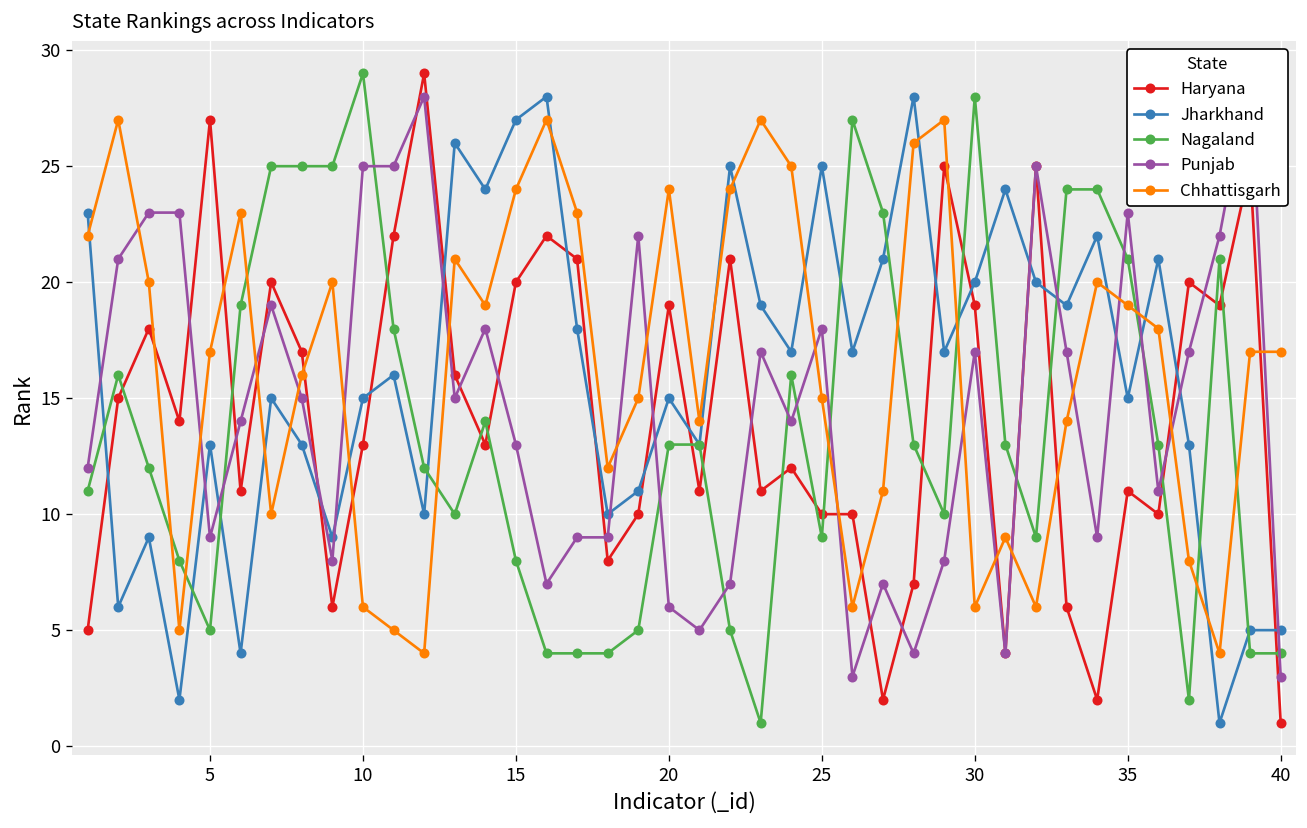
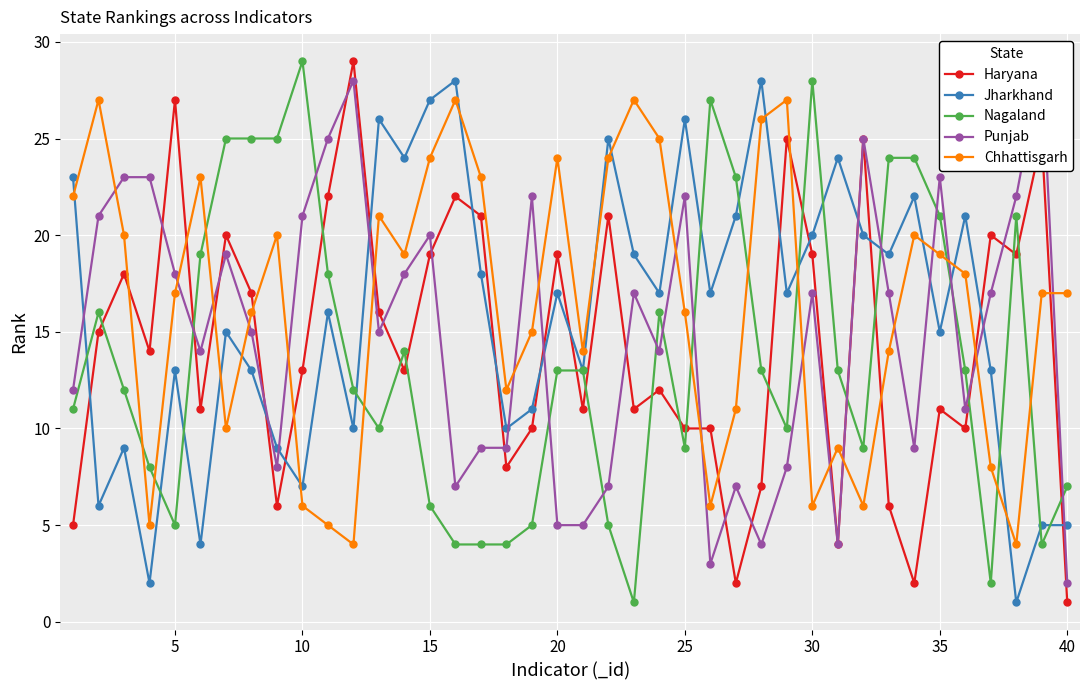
Punjab, 5: 9 -> 18
Jharkhand, 10: 15 -> 7
Punjab, 10: 25 -> 21
Haryana, 15: 20 -> 19
Nagaland, 15: 8 -> 6
Punjab, 15: 13 -> 20
Jharkhand, 20: 15 -> 17
Punjab, 20: 6 -> 5
Jharkhand, 25: 25 -> 26
Punjab, 25: 18 -> 22
Chhattisgarh, 25: 15 -> 16
Nagaland, 40: 4 -> 7
Punjab, 40: 3 -> 2
